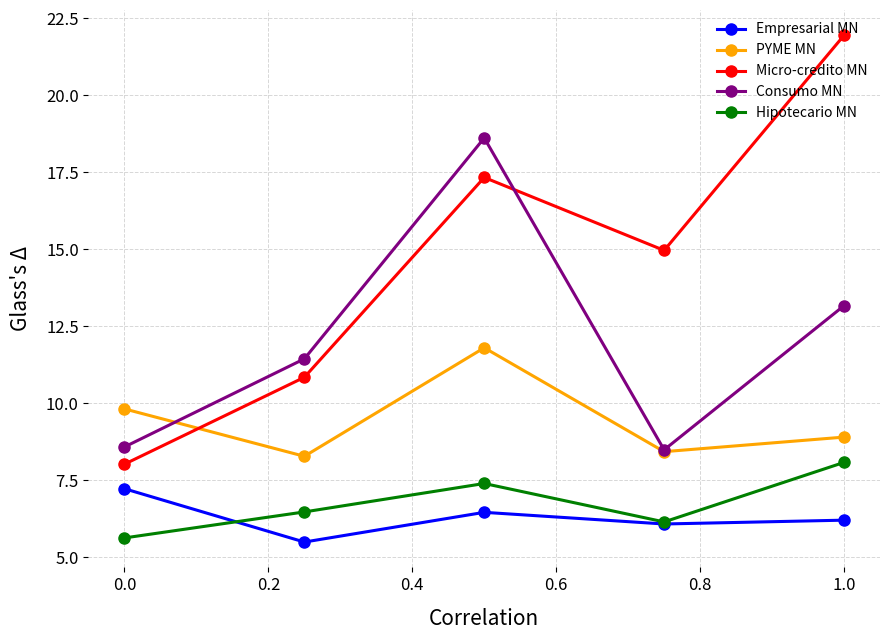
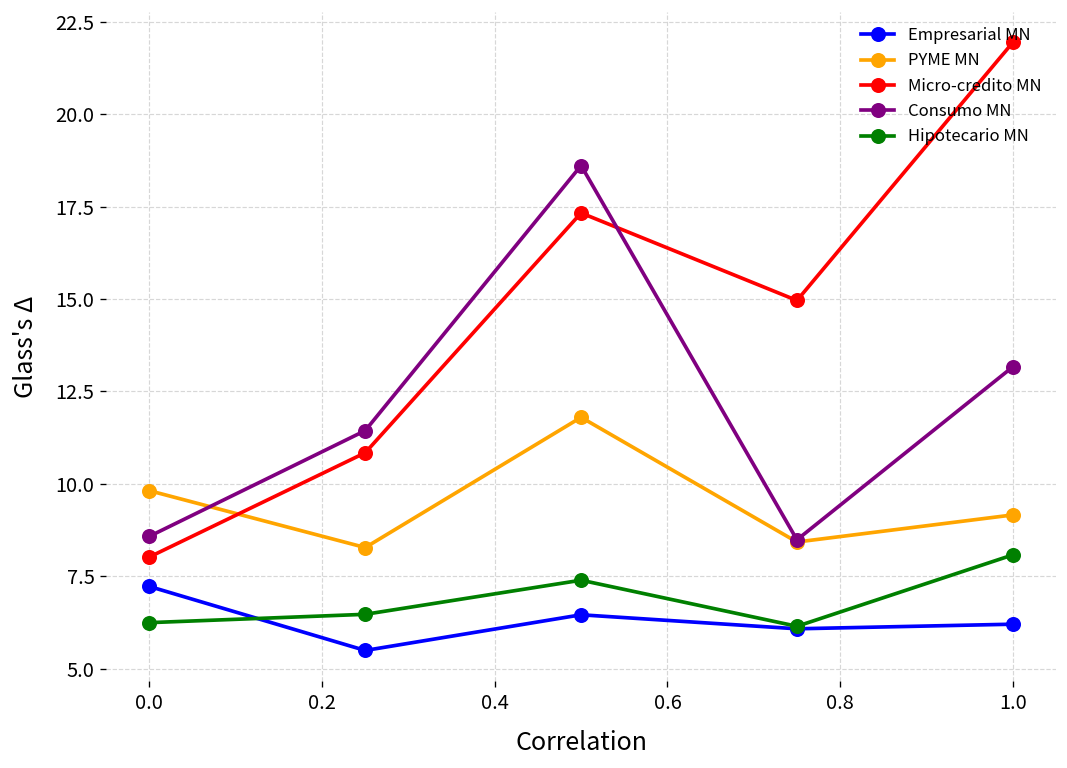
Hipotecario MN, 0.0: 5.6 -> 6.2
PYME MN, 1.0: 8.9 -> 9.2
